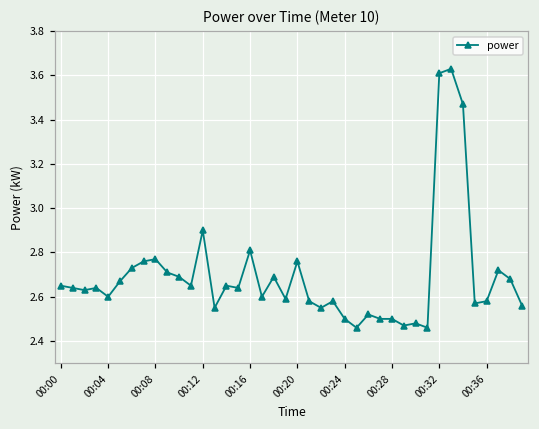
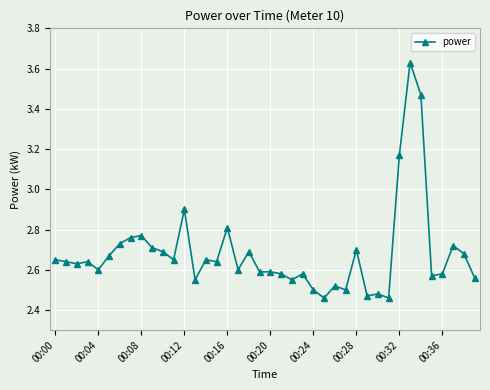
00:20: 2.76 -> 2.59
00:28: 2.5 -> 2.7
00:32: 3.61 -> 3.17
